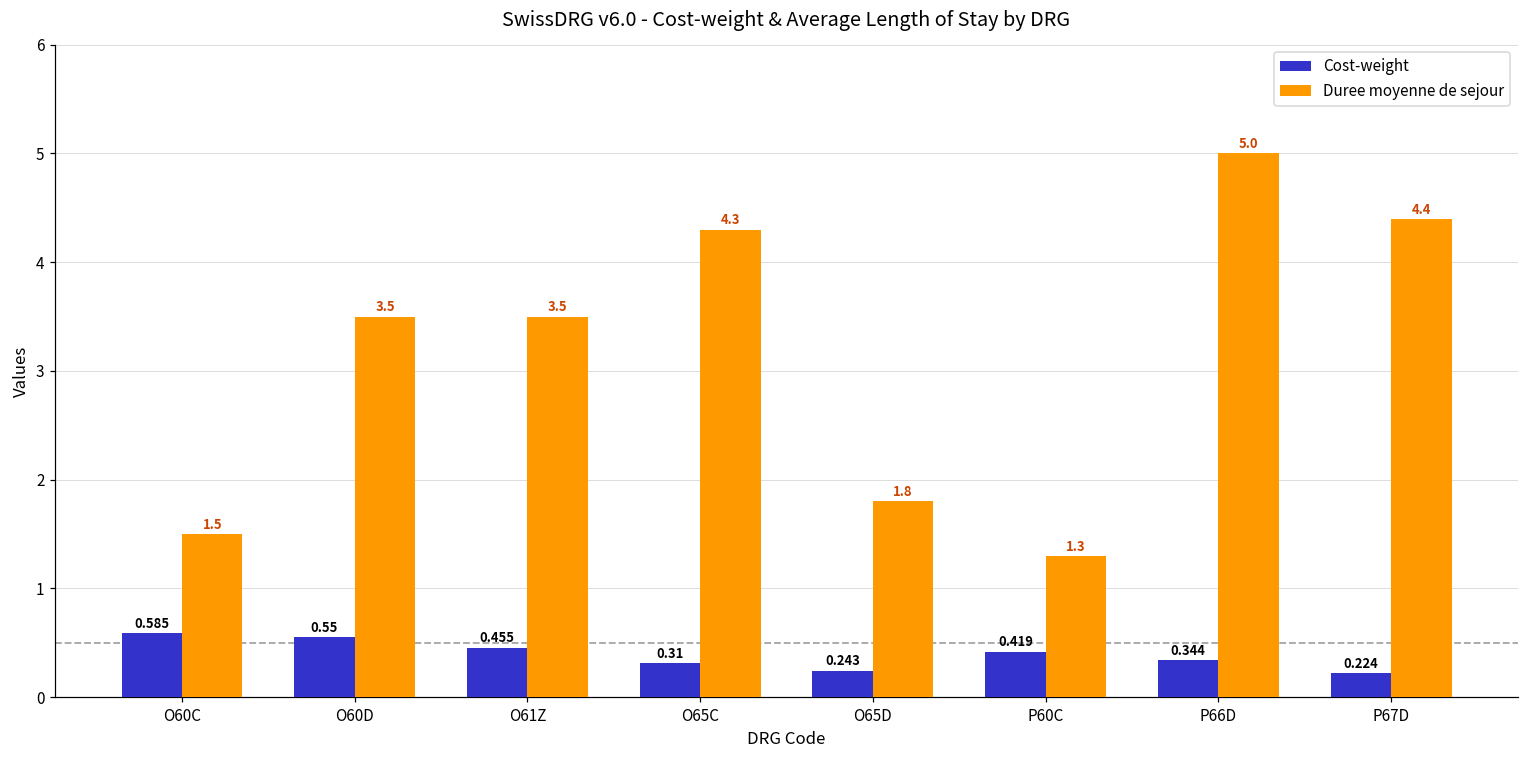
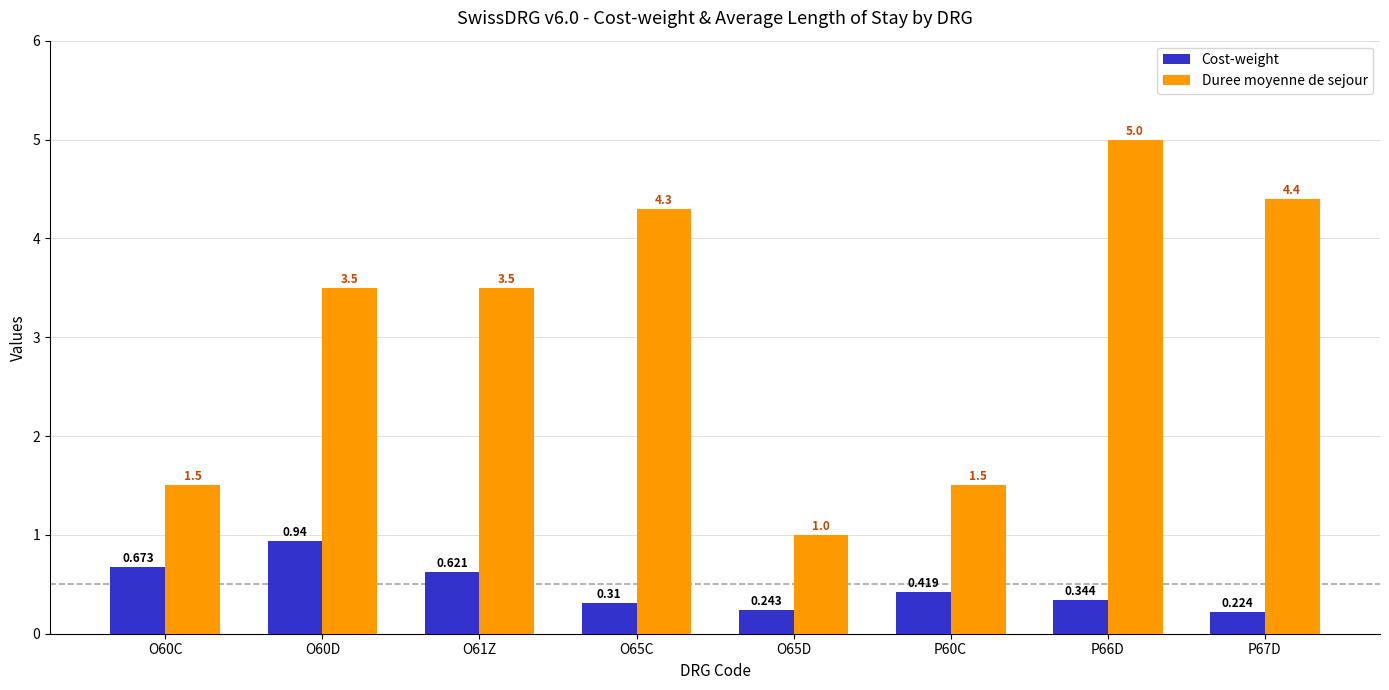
Cost-weight, O60C: 0.585 -> 0.673
Cost-weight, O60D: 0.55 -> 0.94
Cost-weight, O61Z: 0.455 -> 0.621
Duree moyenne de sejour, O65D: 1.8 -> 1.0
Duree moyenne de sejour, P60C: 1.3 -> 1.5
